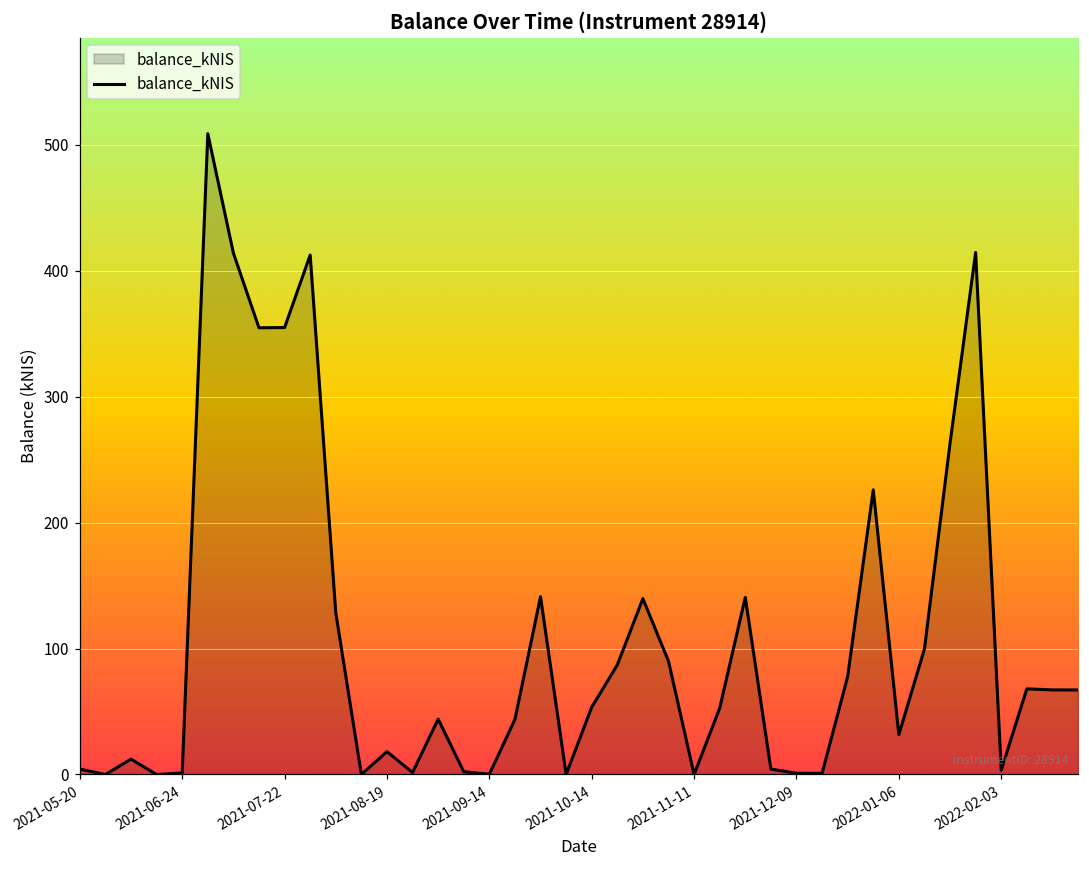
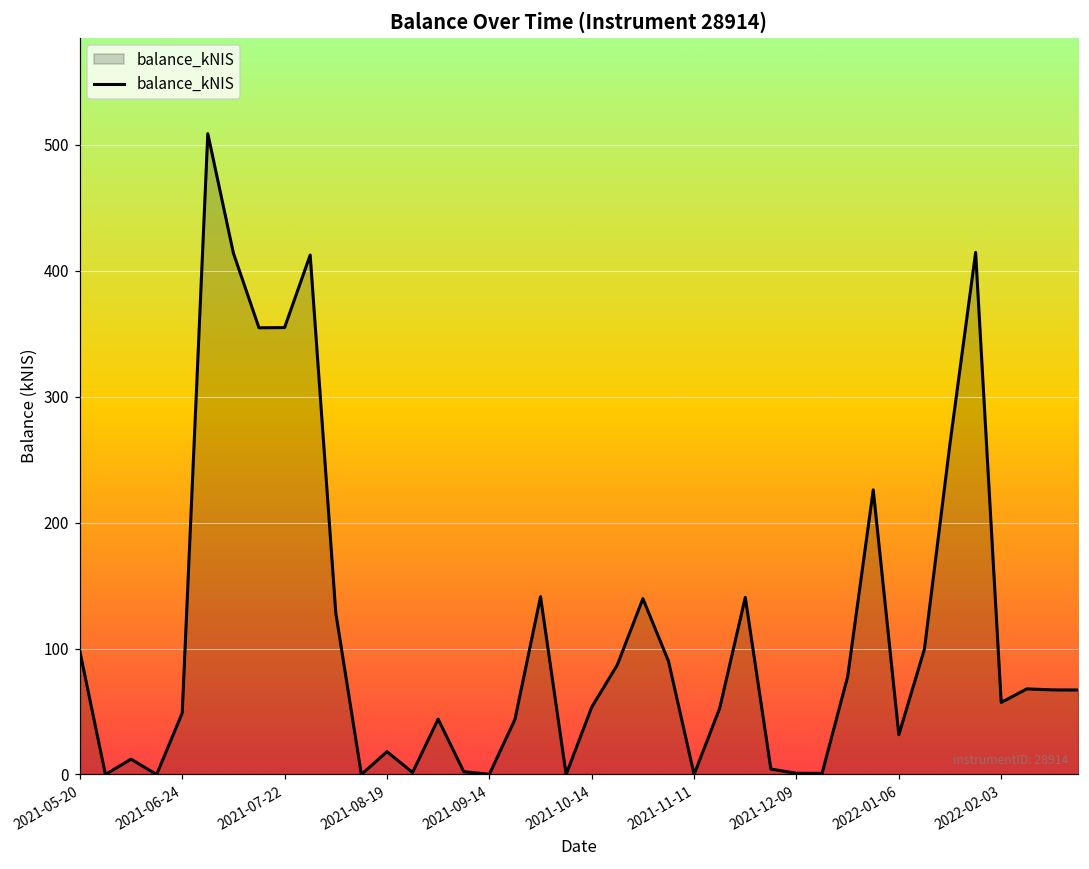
2021-05-20: 4 -> 98
2021-06-24: 1 -> 49
2022-02-03: 3 -> 57
